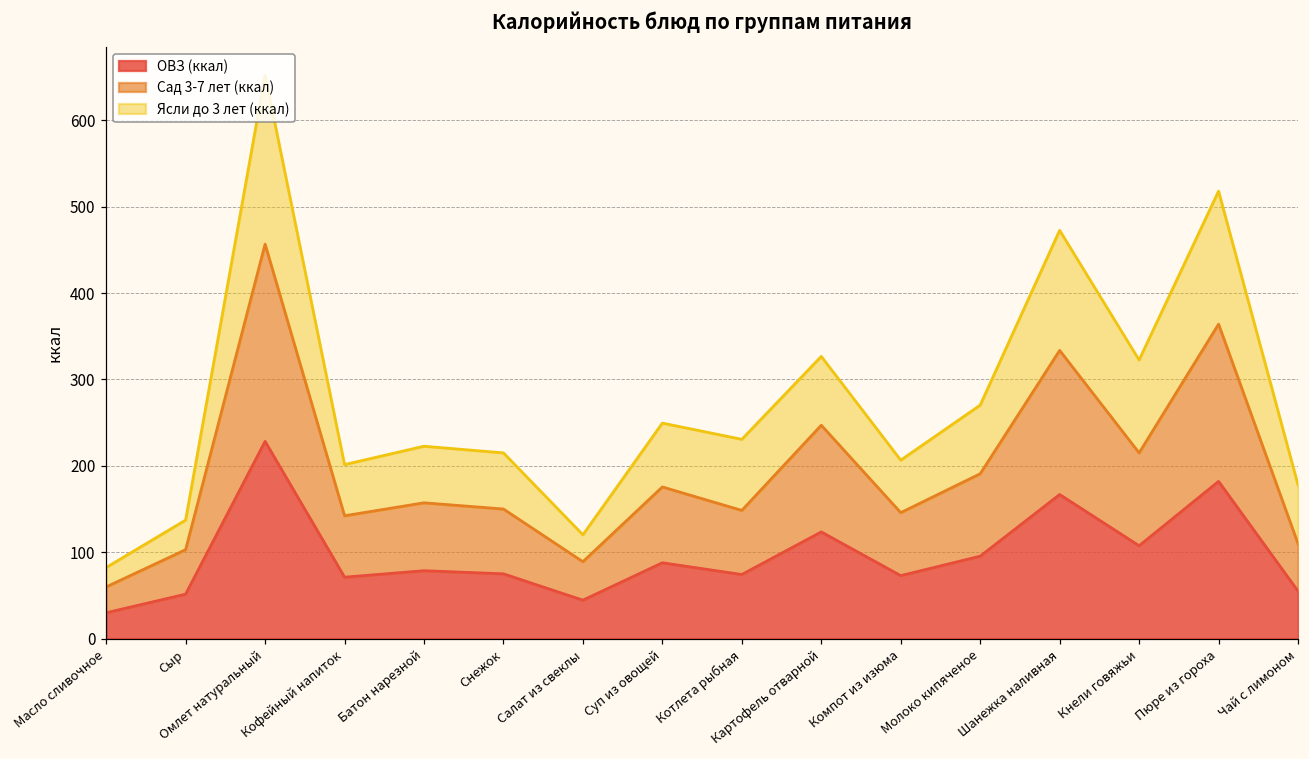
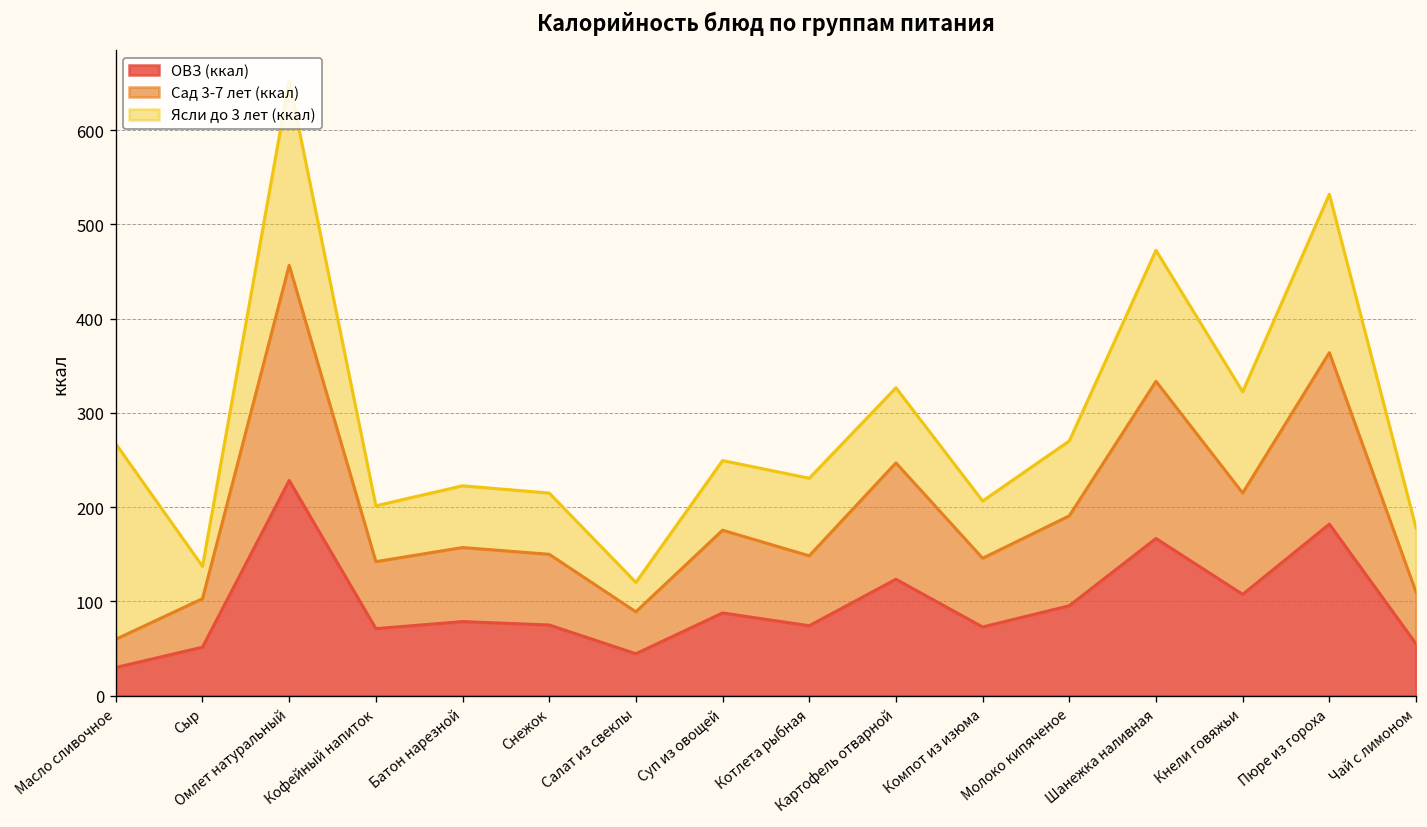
Ясли до 3 лет (ккал), Масло сливочное: 20 -> 210
Ясли до 3 лет (ккал), Пюре из гороха: 150 -> 170
